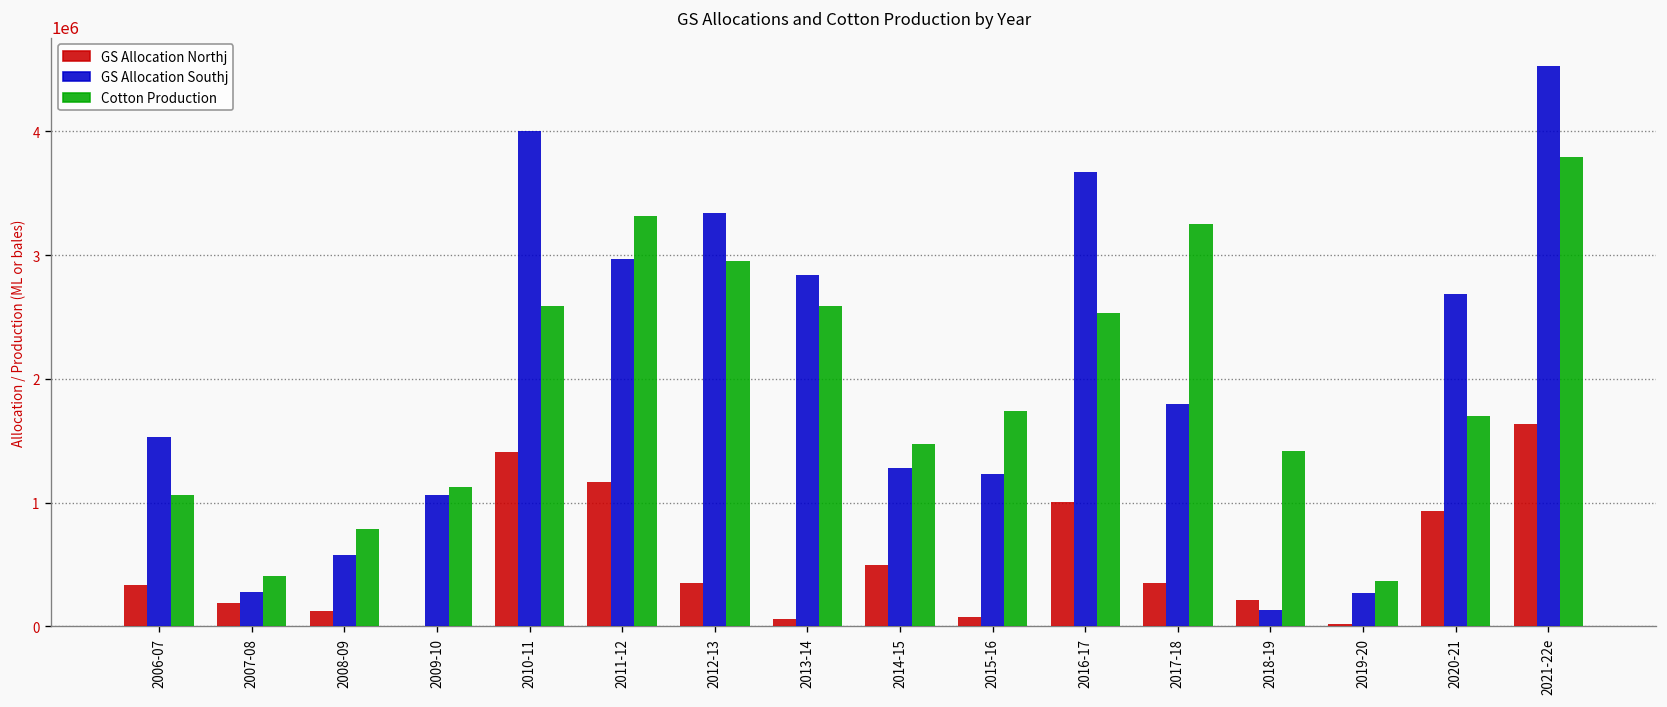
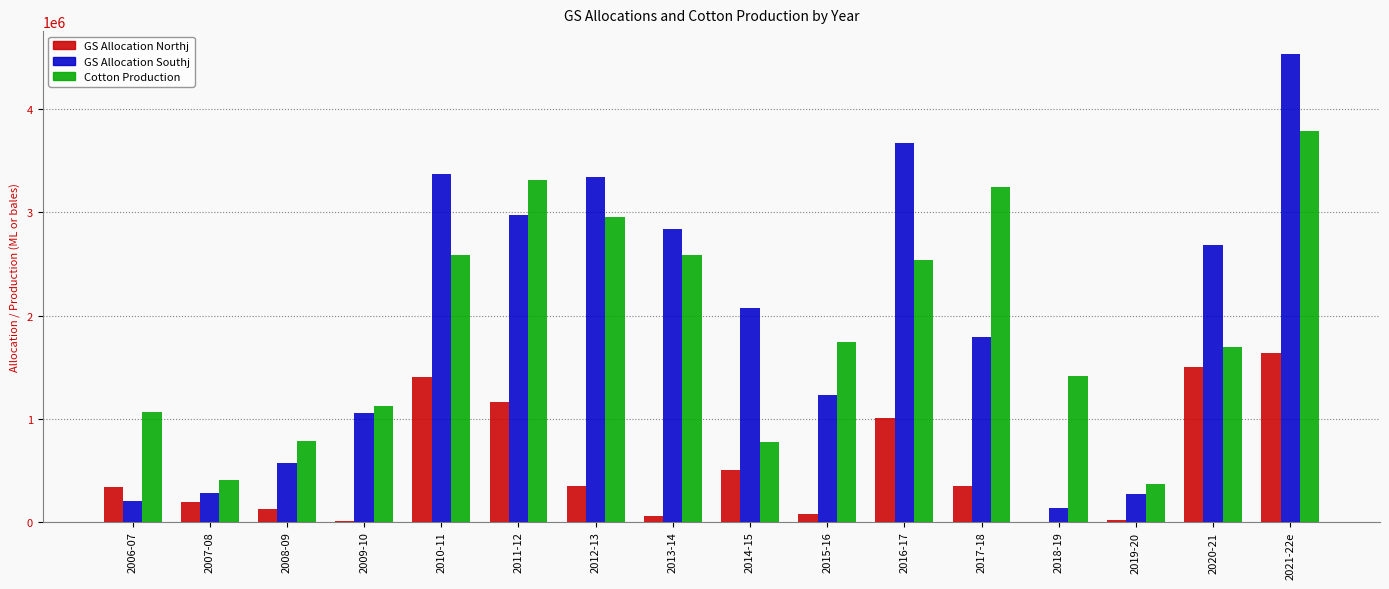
GS Allocation Southj, 2006-07: 1530000 -> 200000
GS Allocation Southj, 2010-11: 4000000 -> 3370000
GS Allocation Southj, 2014-15: 1280000 -> 2070000
Cotton Production, 2014-15: 1470000 -> 780000
GS Allocation Northj, 2018-19: 210000 -> 0
GS Allocation Northj, 2020-21: 940000 -> 1500000
